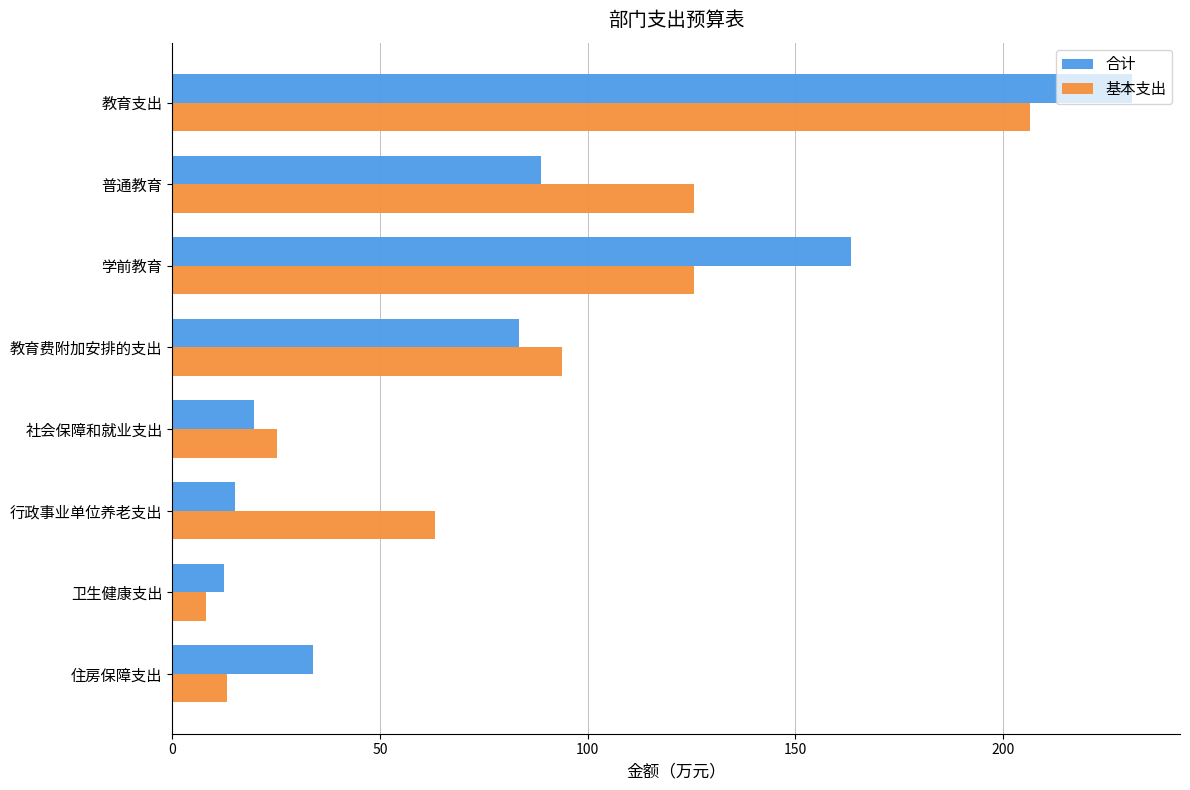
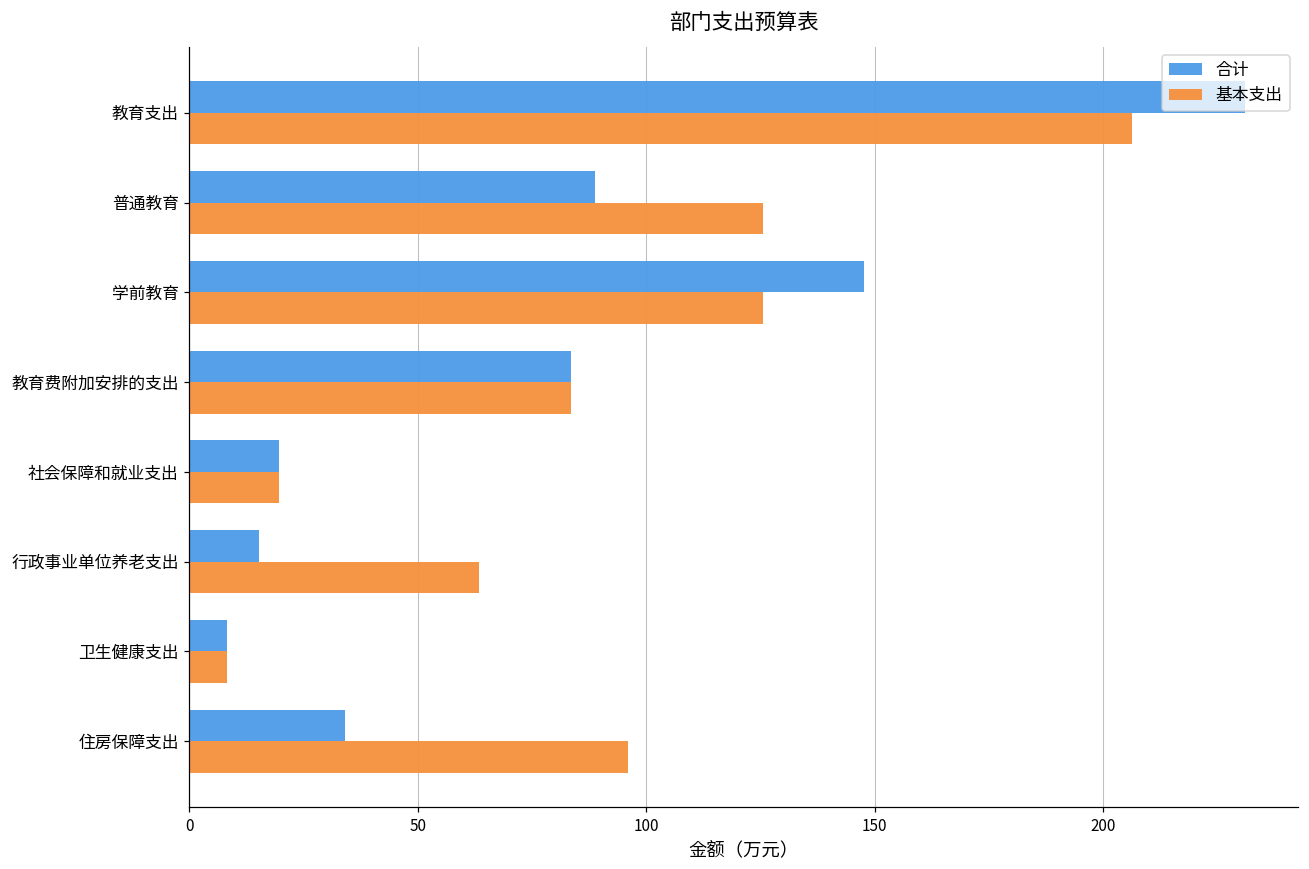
合计, 学前教育: 163 -> 148
基本支出, 教育费附加安排的支出: 94 -> 83
基本支出, 社会保障和就业支出: 25 -> 20
合计, 卫生健康支出: 13 -> 8
基本支出, 住房保障支出: 13 -> 96
